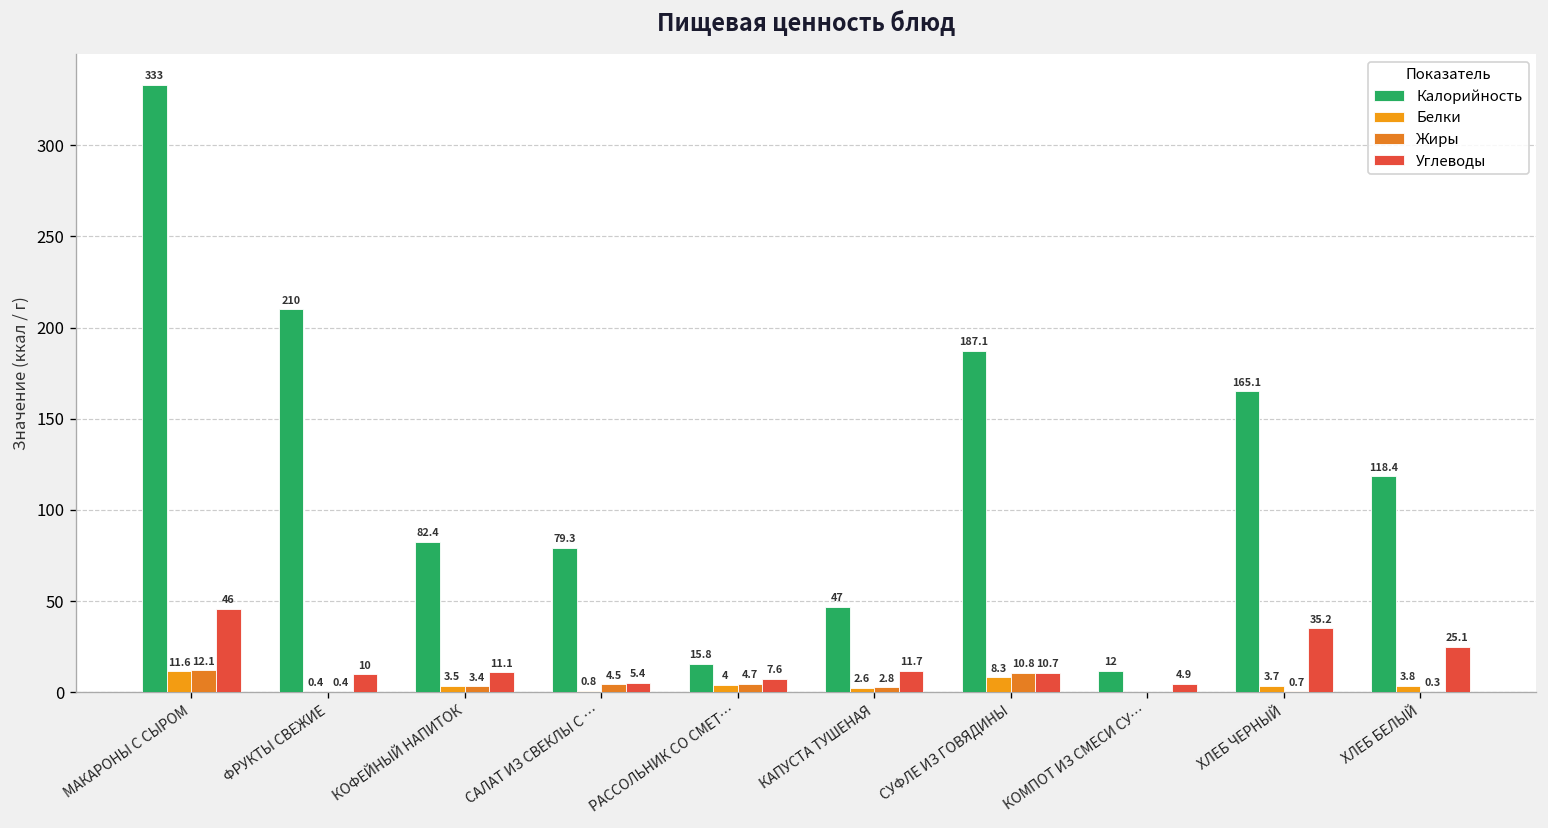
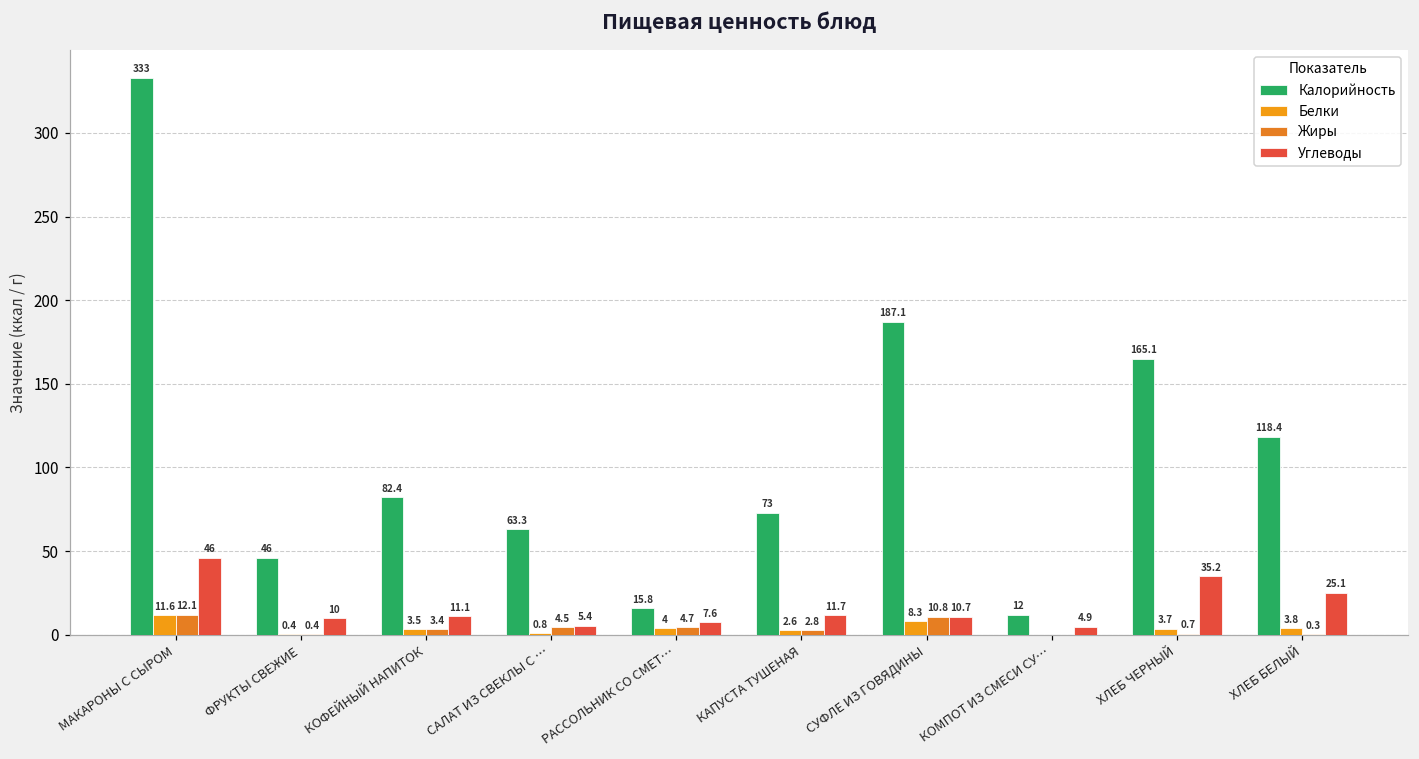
Калорийность, ФРУКТЫ СВЕЖИЕ: 210 -> 46
Калорийность, САЛАТ ИЗ СВЕКЛЫ С …: 79.3 -> 63.3
Калорийность, КАПУСТА ТУШЕНАЯ: 47 -> 73
